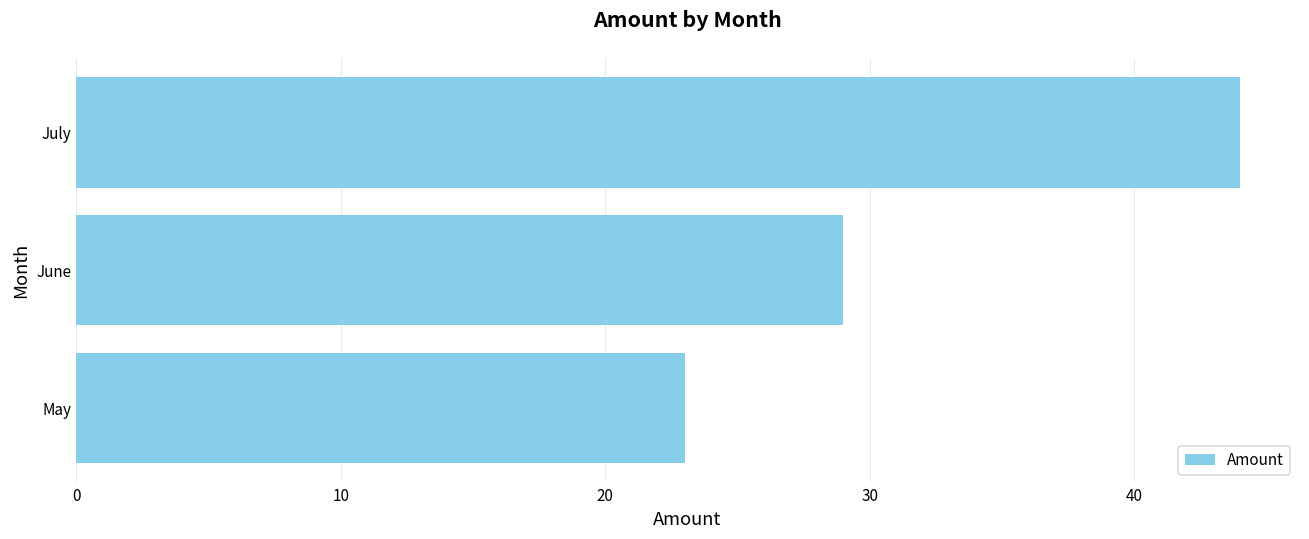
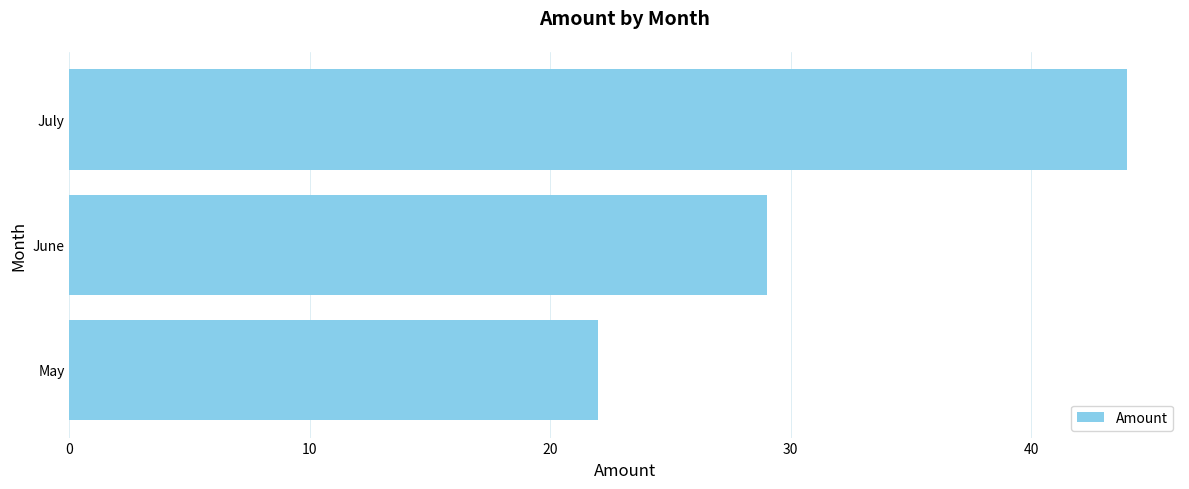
May: 23 -> 22
